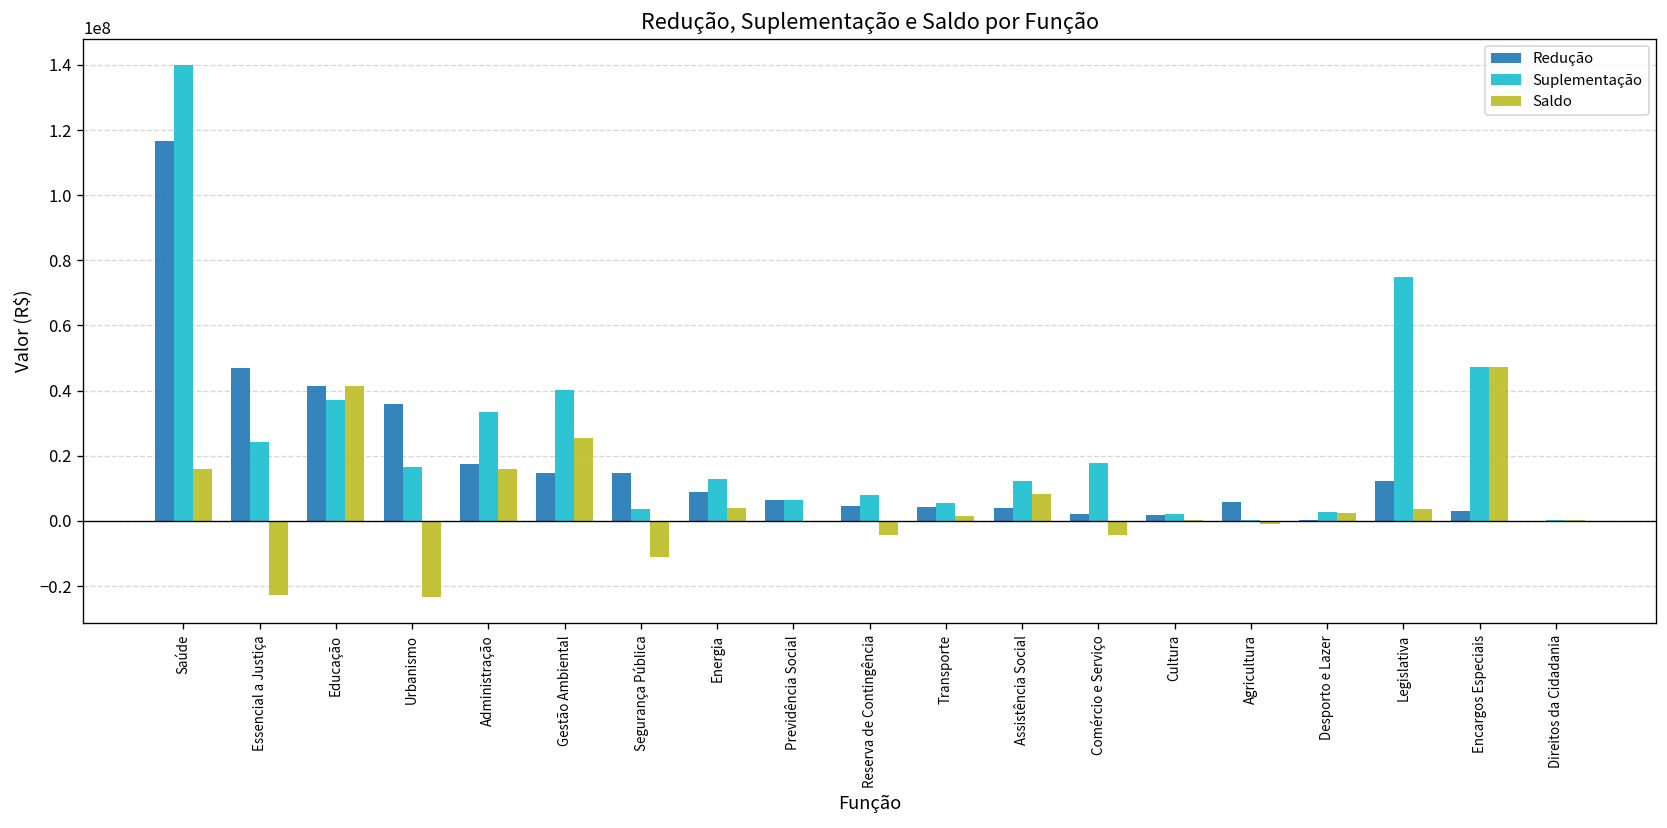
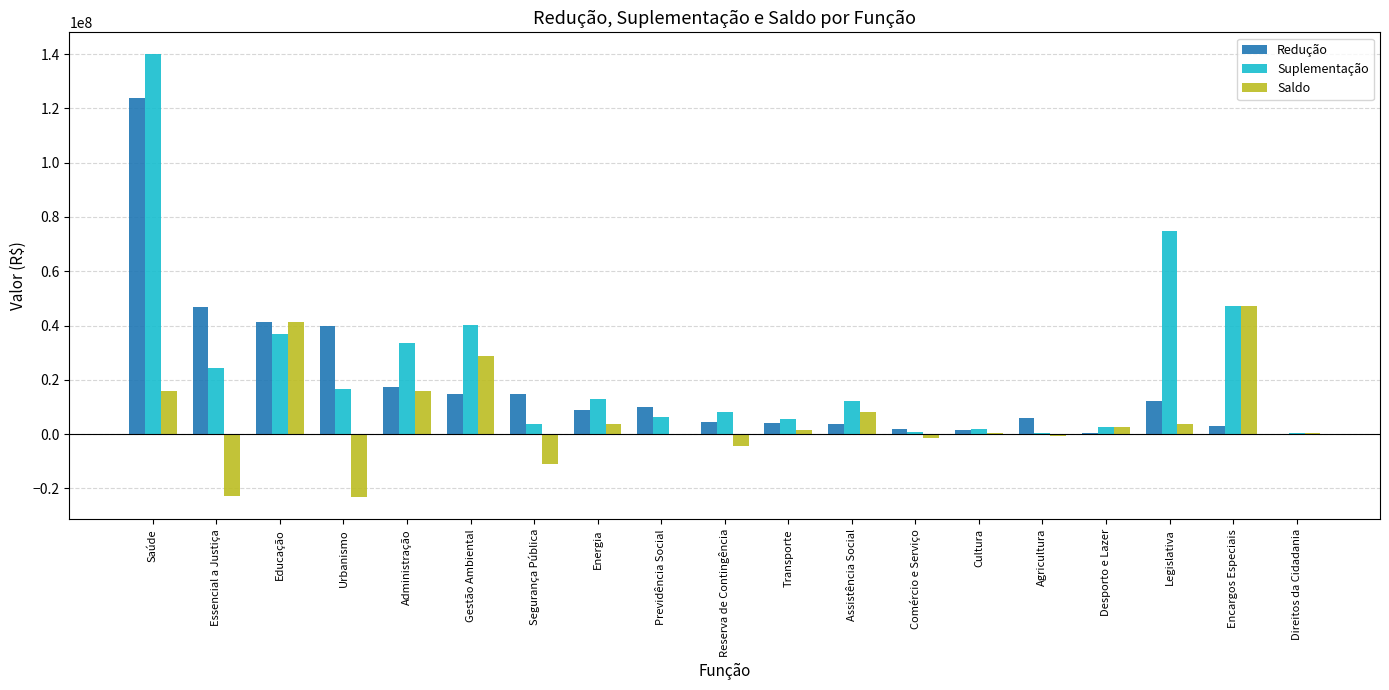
Redução, Saúde: 117000000 -> 124000000
Redução, Urbanismo: 36000000 -> 40000000
Saldo, Gestão Ambiental: 26000000 -> 29000000
Redução, Previdência Social: 6000000 -> 10000000
Suplementação, Comércio e Serviço: 18000000 -> 1000000
Saldo, Comércio e Serviço: -4000000 -> -1000000
